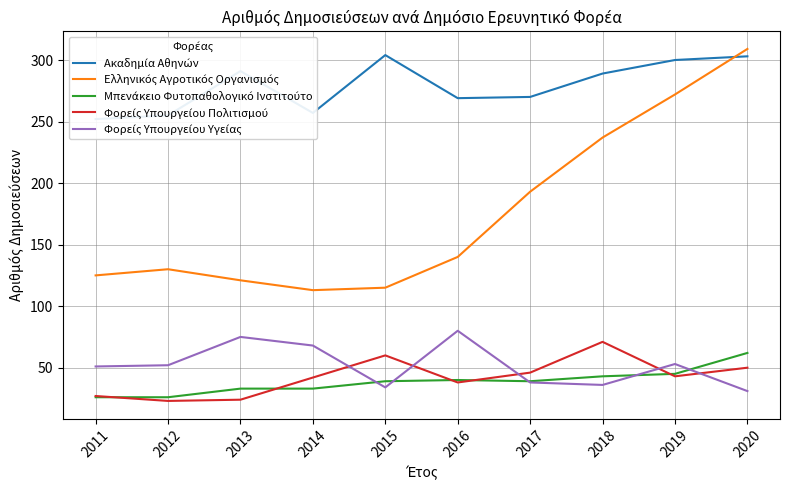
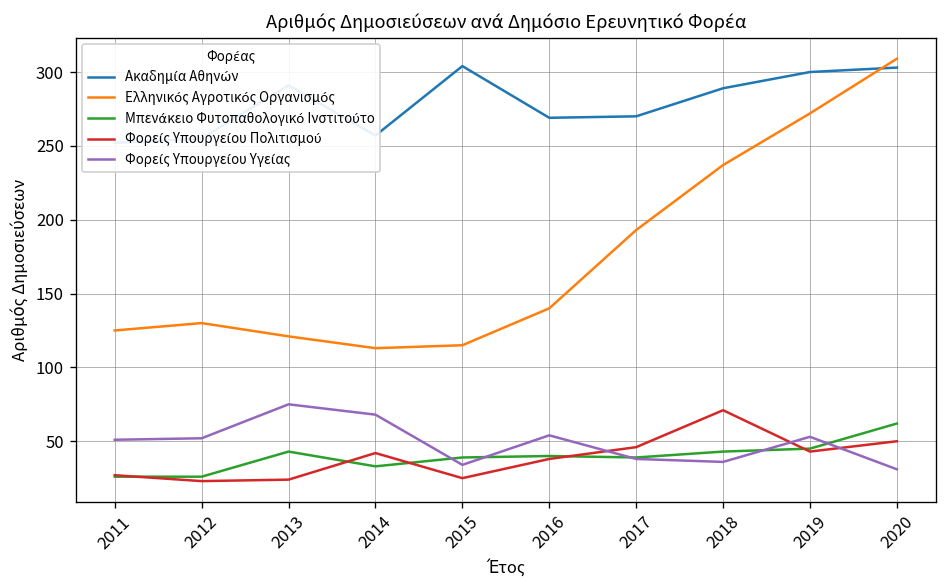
Μπενάκειο Φυτοπαθολογικό Ινστιτούτο, 2013: 33 -> 43
Φορείς Υπουργείου Πολιτισμού, 2015: 60 -> 25
Φορείς Υπουργείου Υγείας, 2016: 80 -> 54
